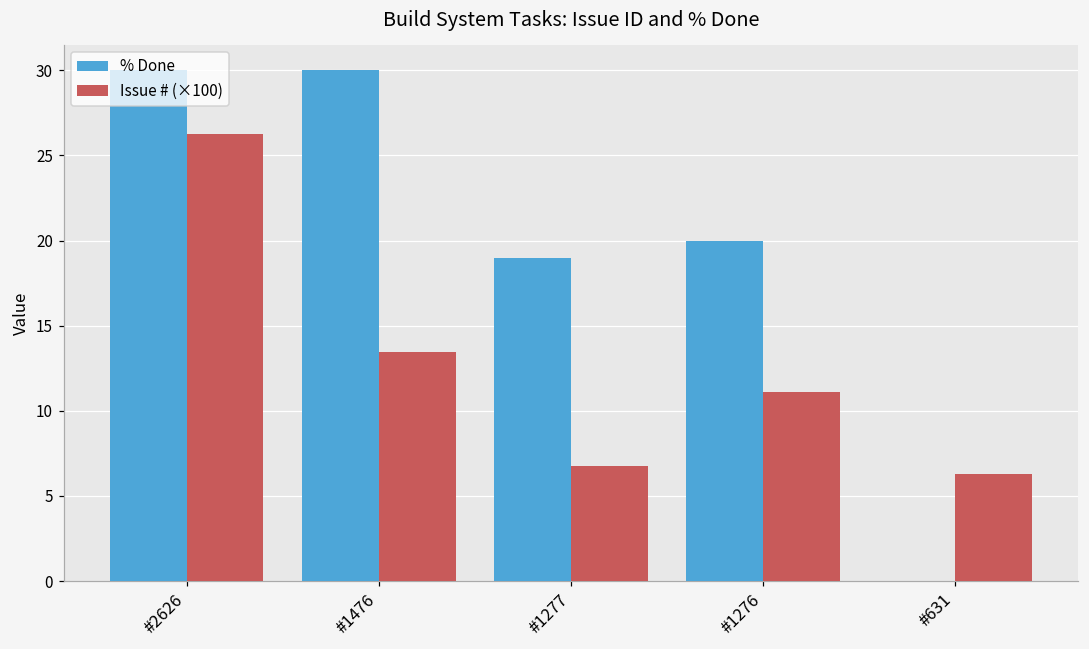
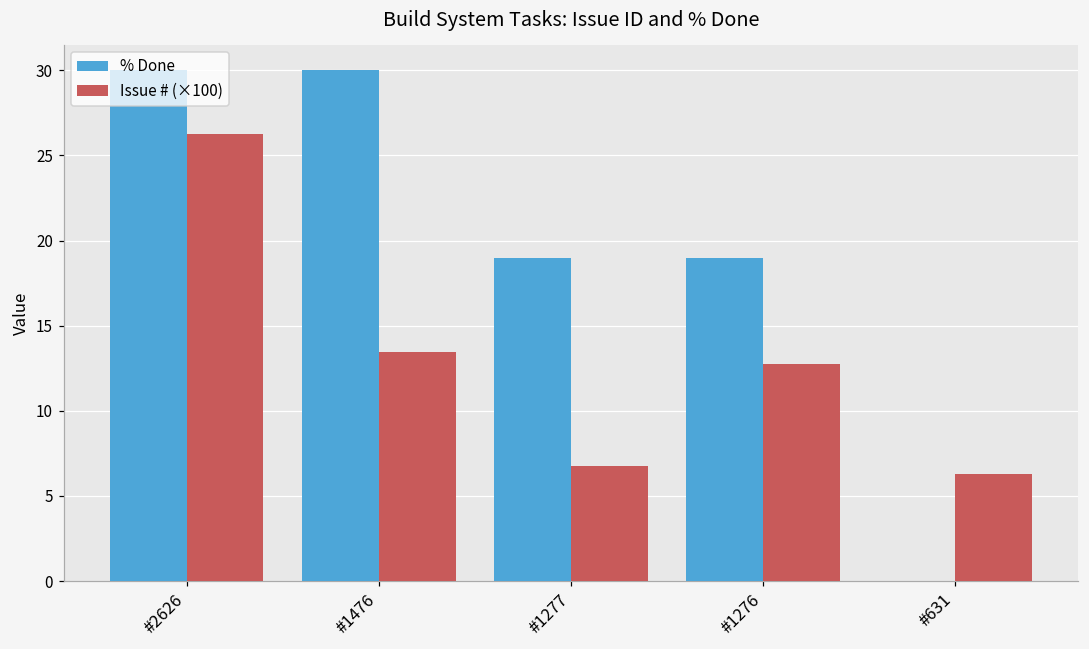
% Done, #1276: 20 -> 19
Issue # (×100), #1276: 11.1 -> 12.8
